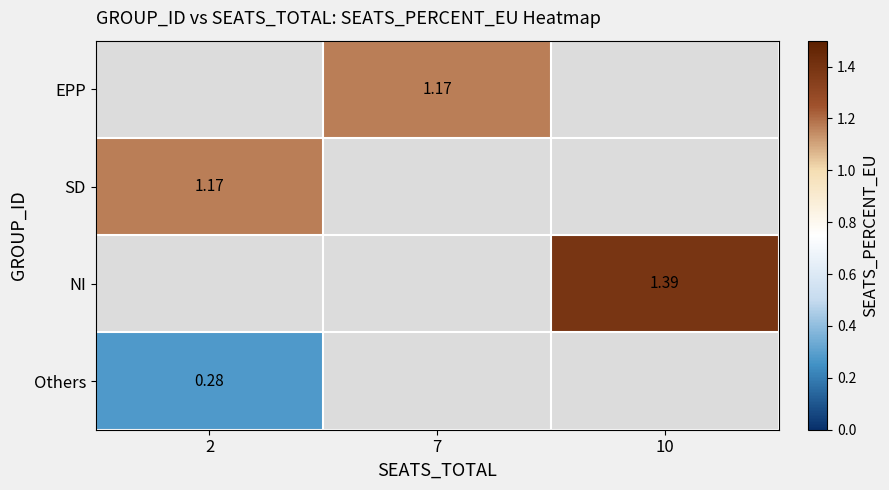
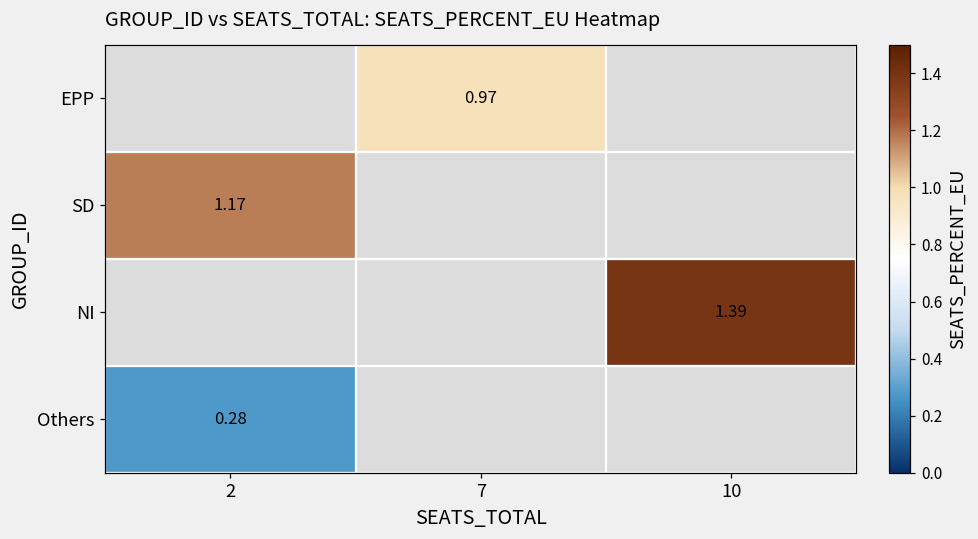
EPP, 7: 1.17 -> 0.97
